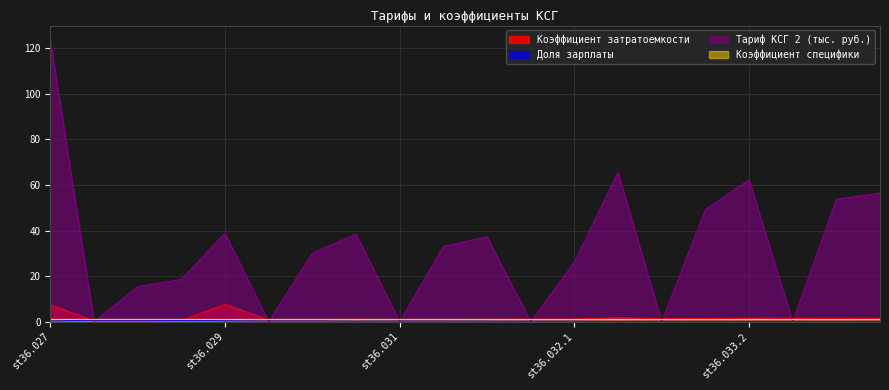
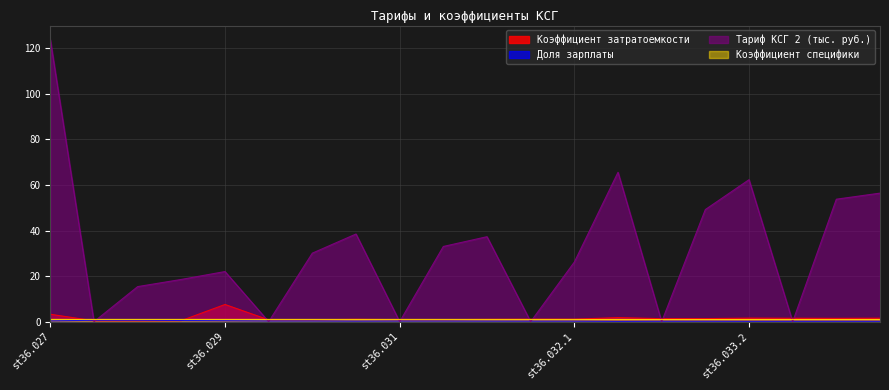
Коэффициент затратоемкости, st36.027: 7 -> 3
Тариф КСГ 2 (тыс. руб.), st36.029: 39 -> 22
